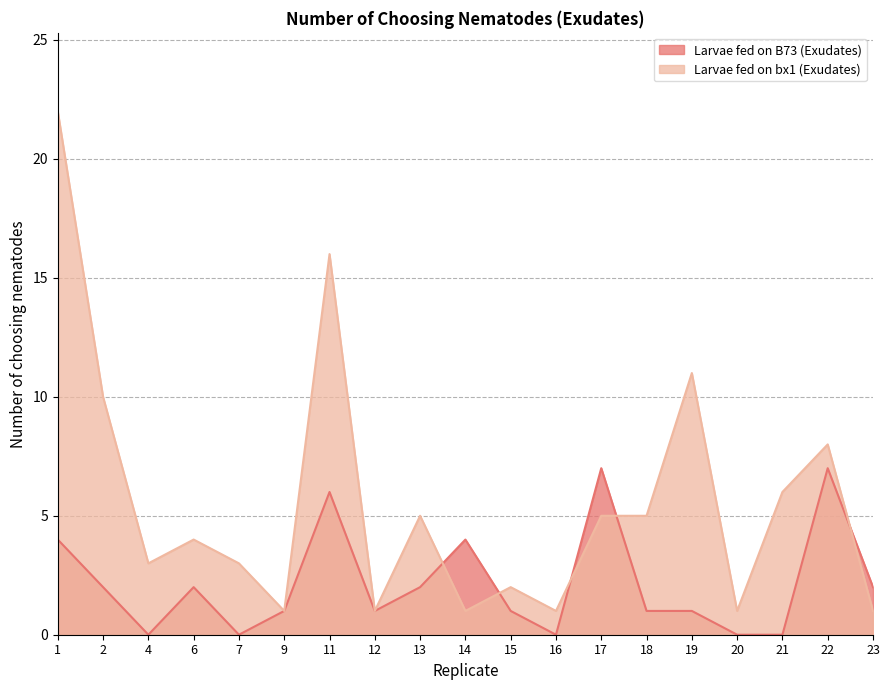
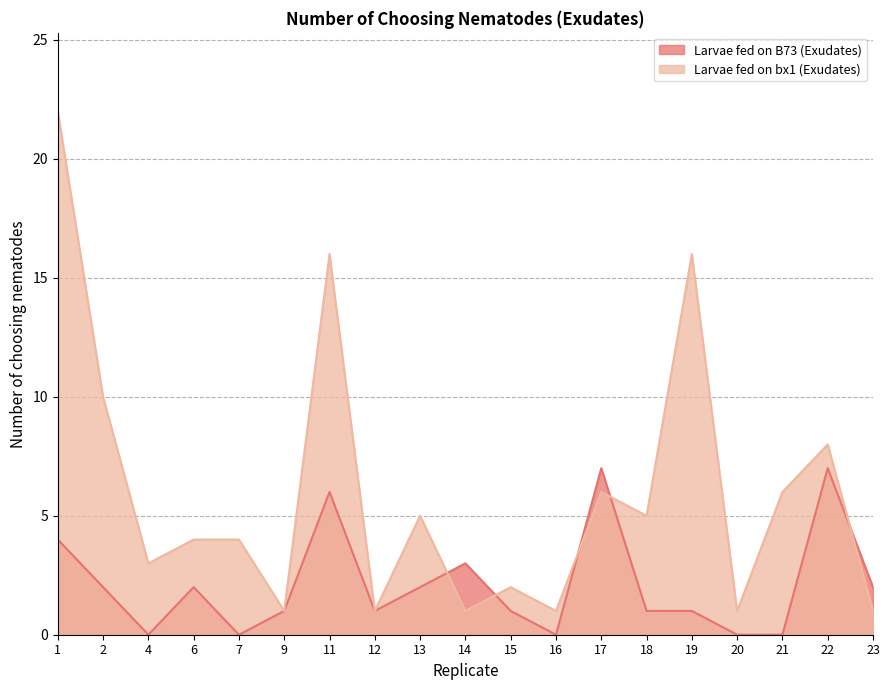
Larvae fed on bx1 (Exudates), 7: 3 -> 4
Larvae fed on B73 (Exudates), 14: 4 -> 3
Larvae fed on bx1 (Exudates), 17: 5 -> 6
Larvae fed on bx1 (Exudates), 19: 11 -> 16
